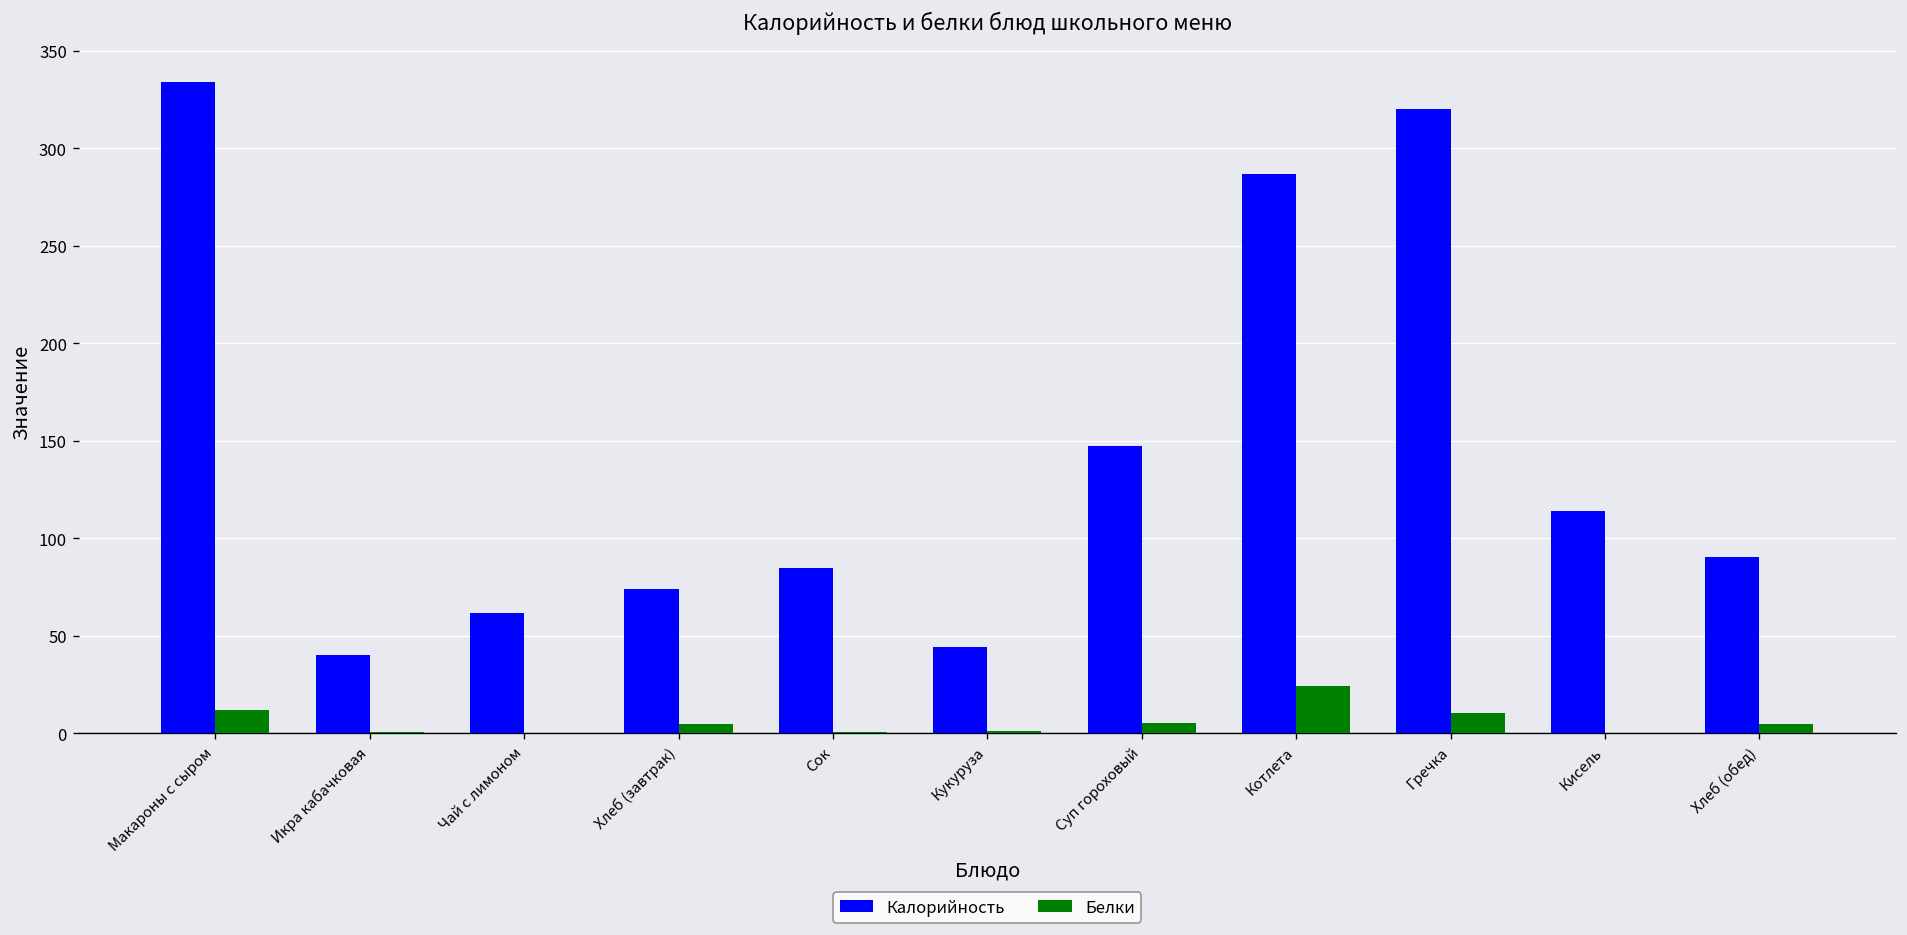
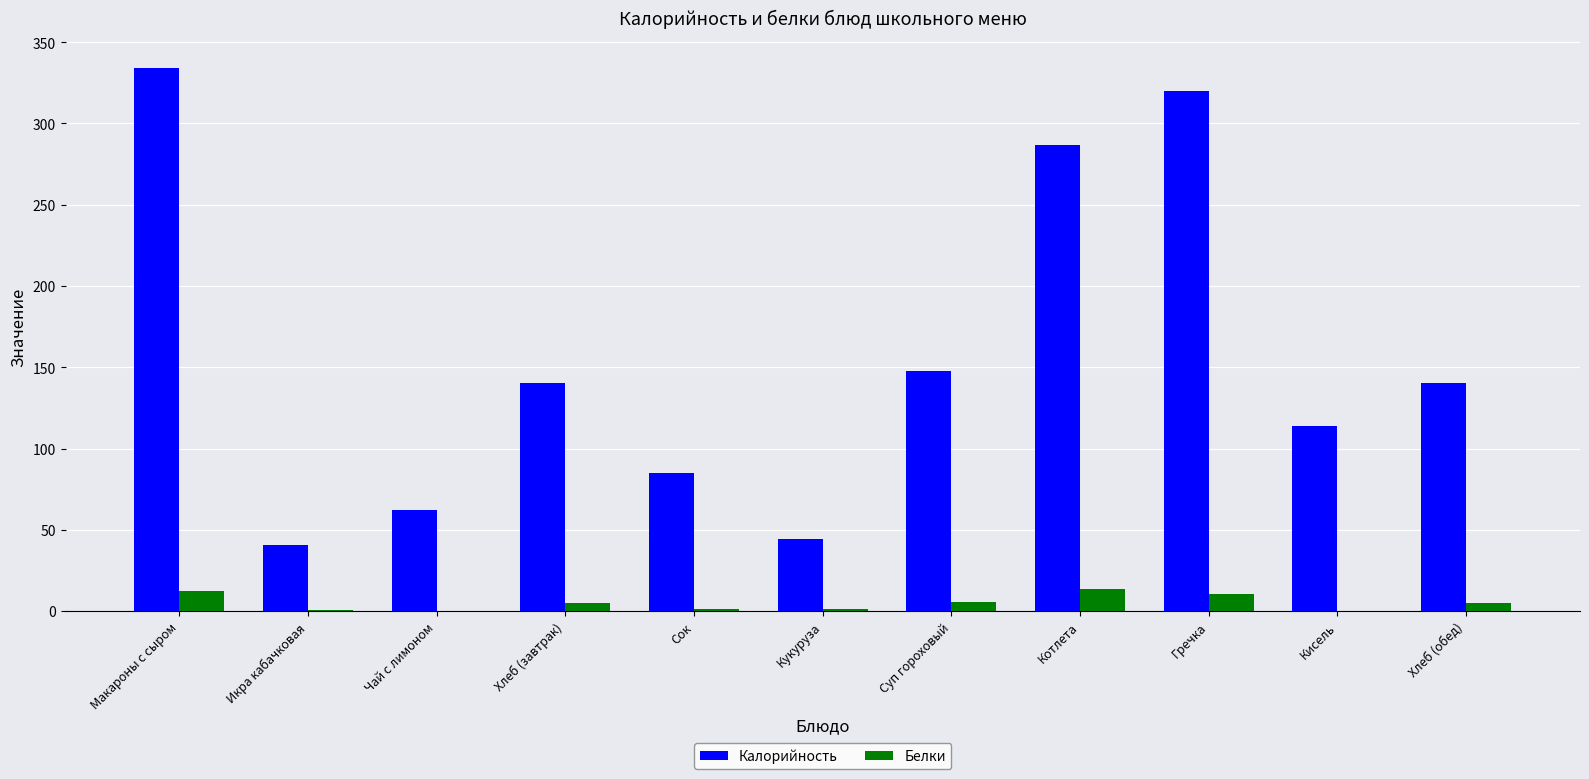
Калорийность, Хлеб (завтрак): 74 -> 140
Белки, Котлета: 24 -> 13
Калорийность, Хлеб (обед): 91 -> 140
